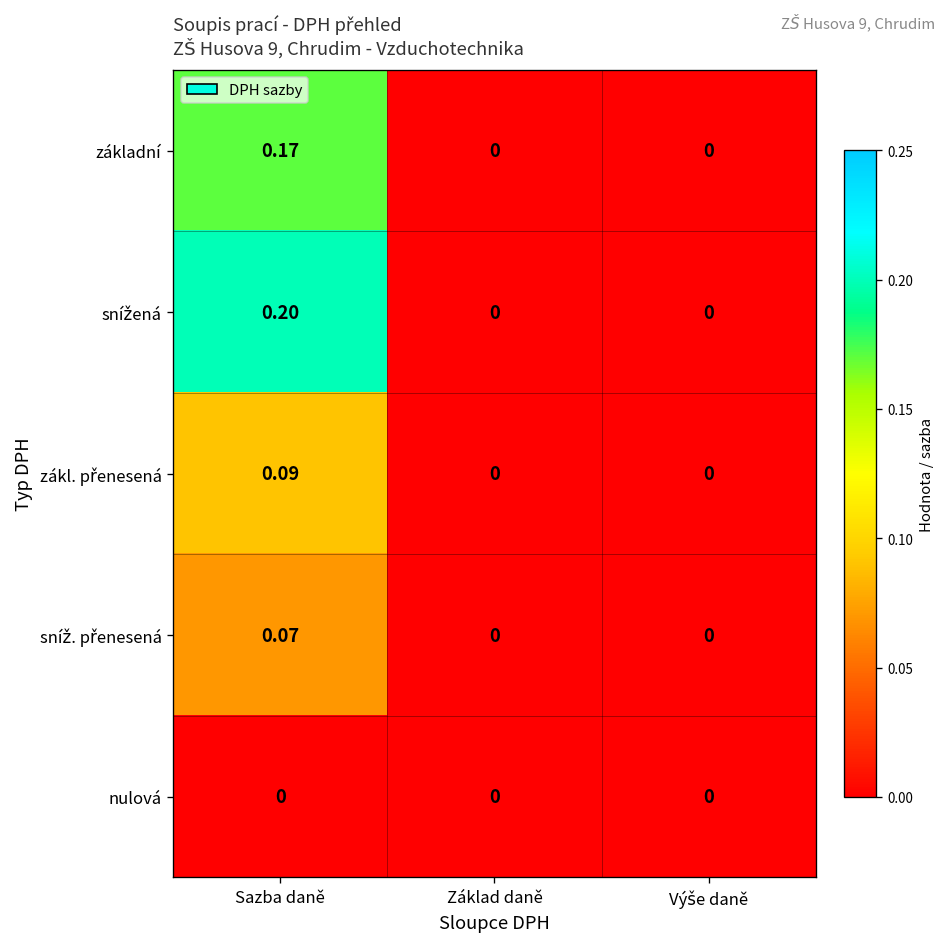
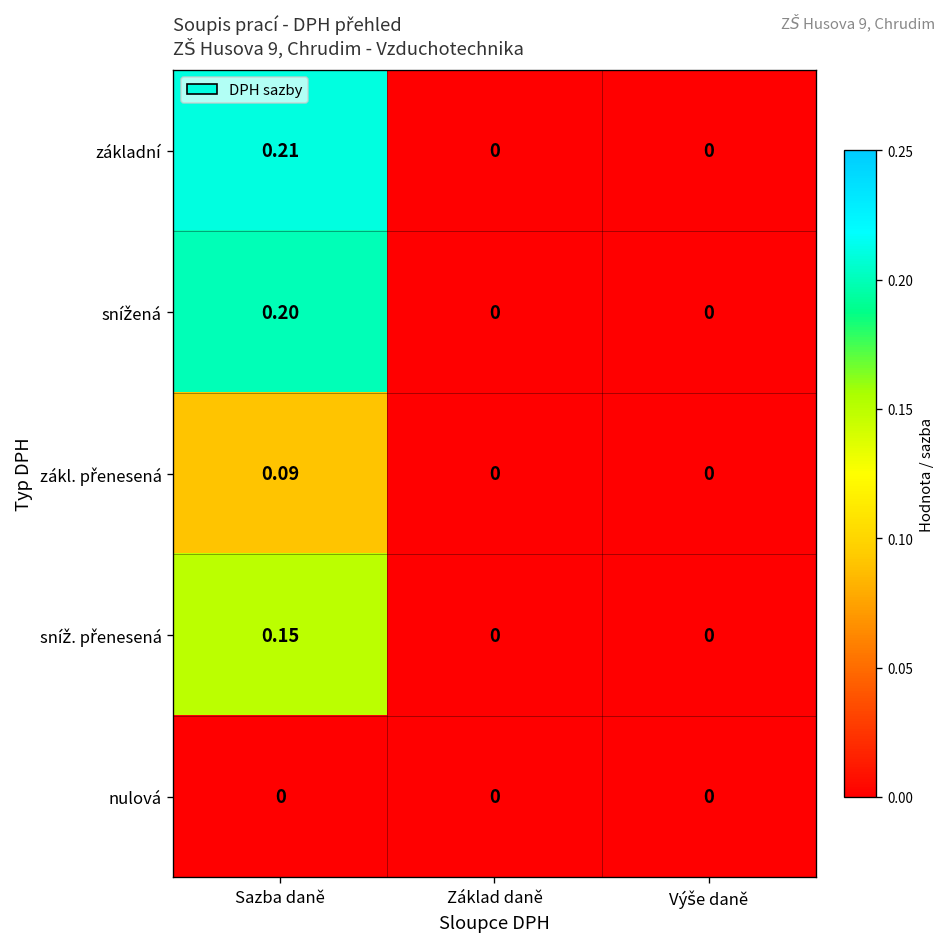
základní, Sazba daně: 0.17 -> 0.21
sníž. přenesená, Sazba daně: 0.07 -> 0.15
